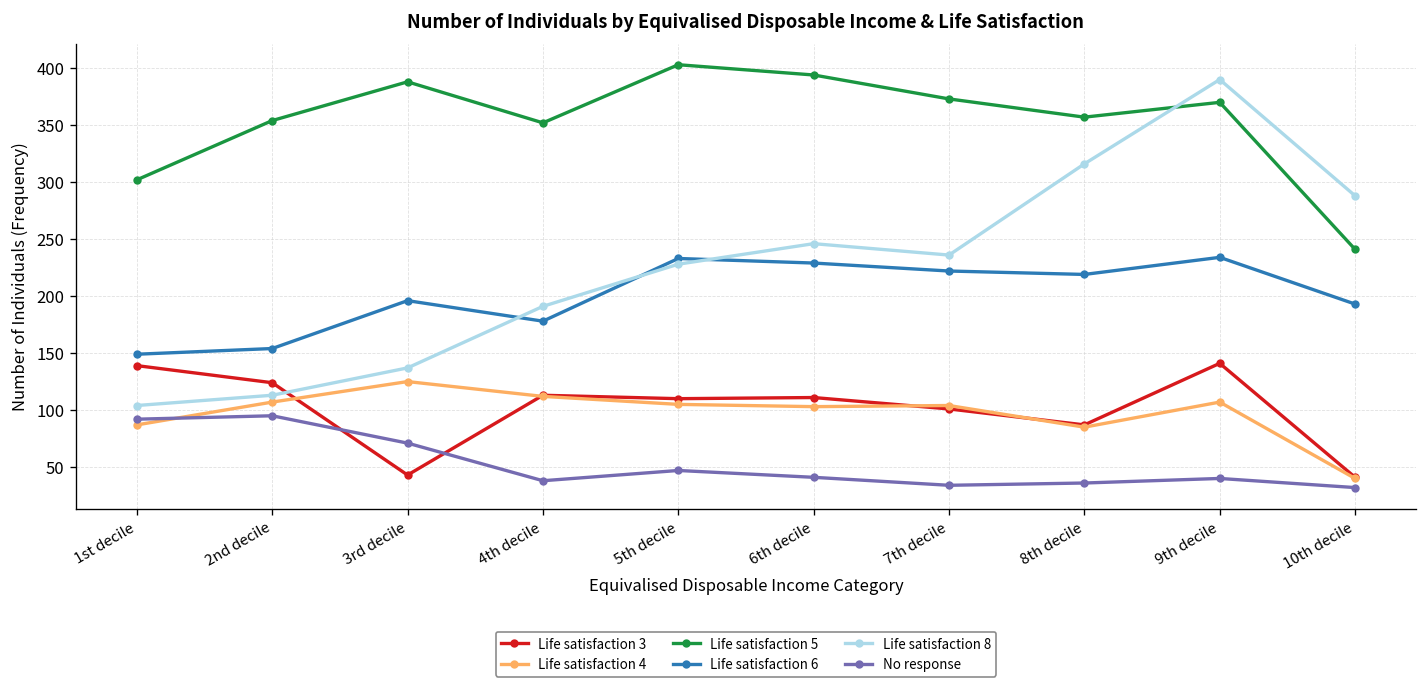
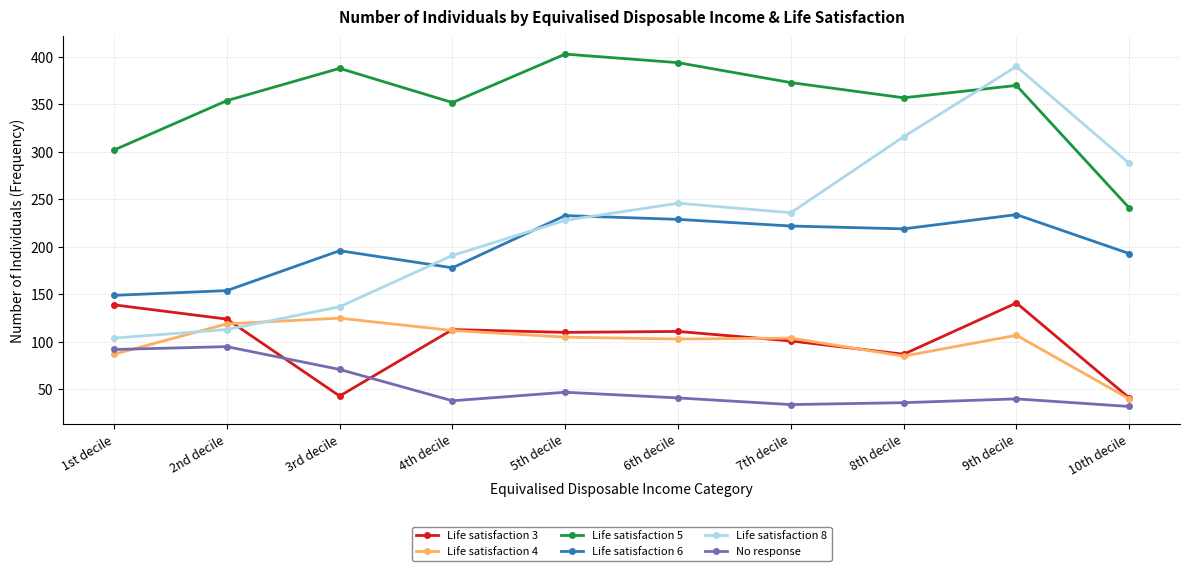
Life satisfaction 4, 2nd decile: 110 -> 120
